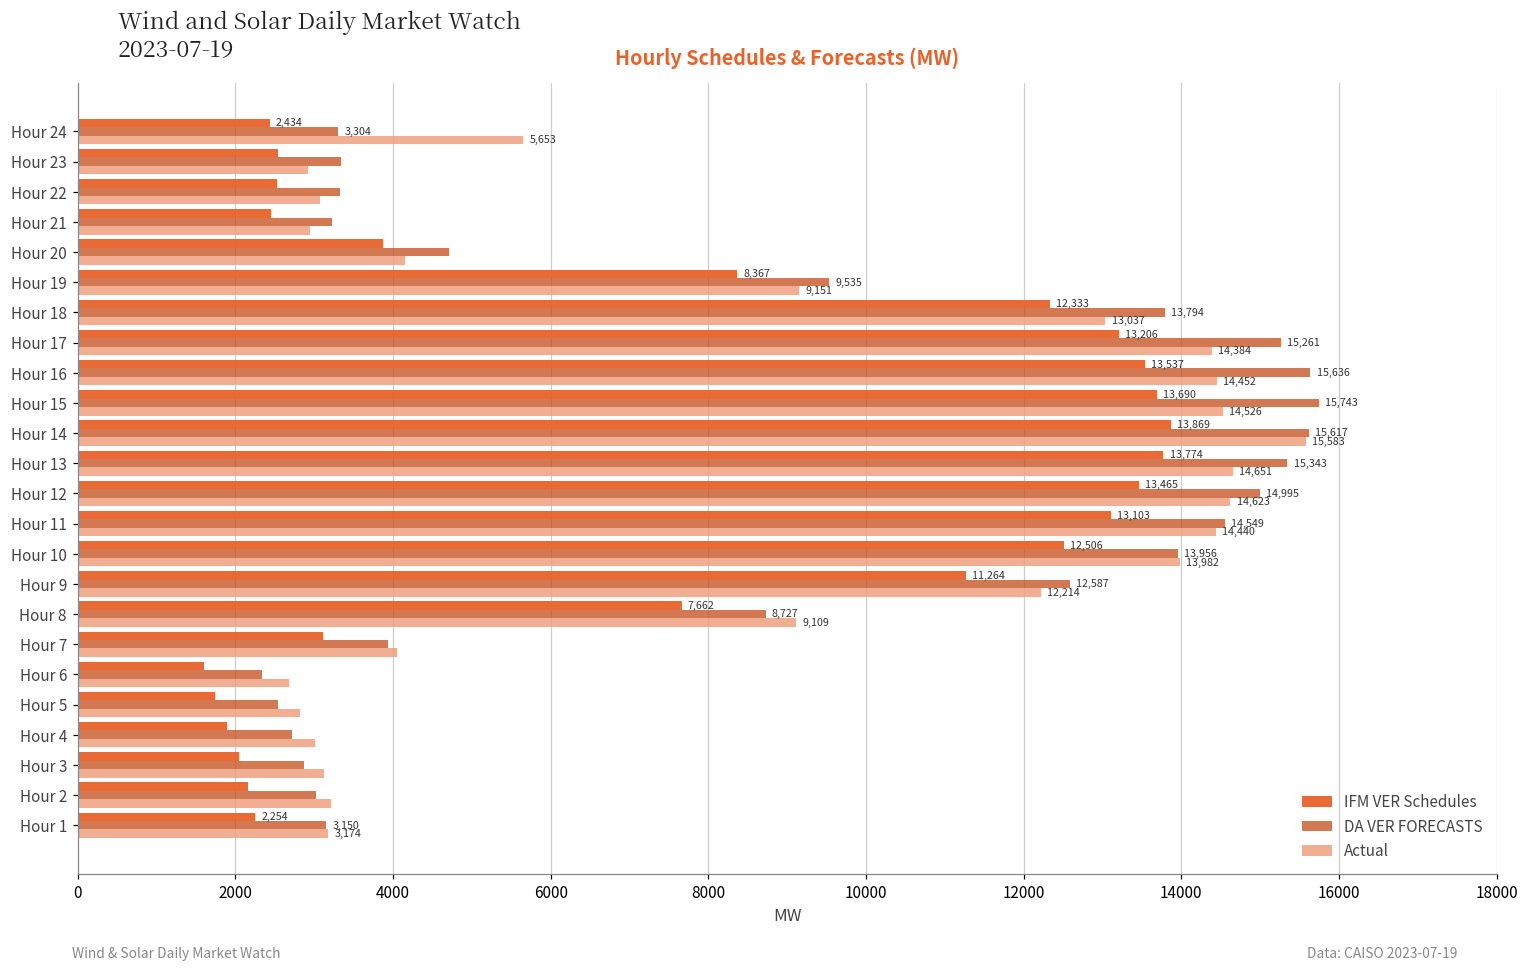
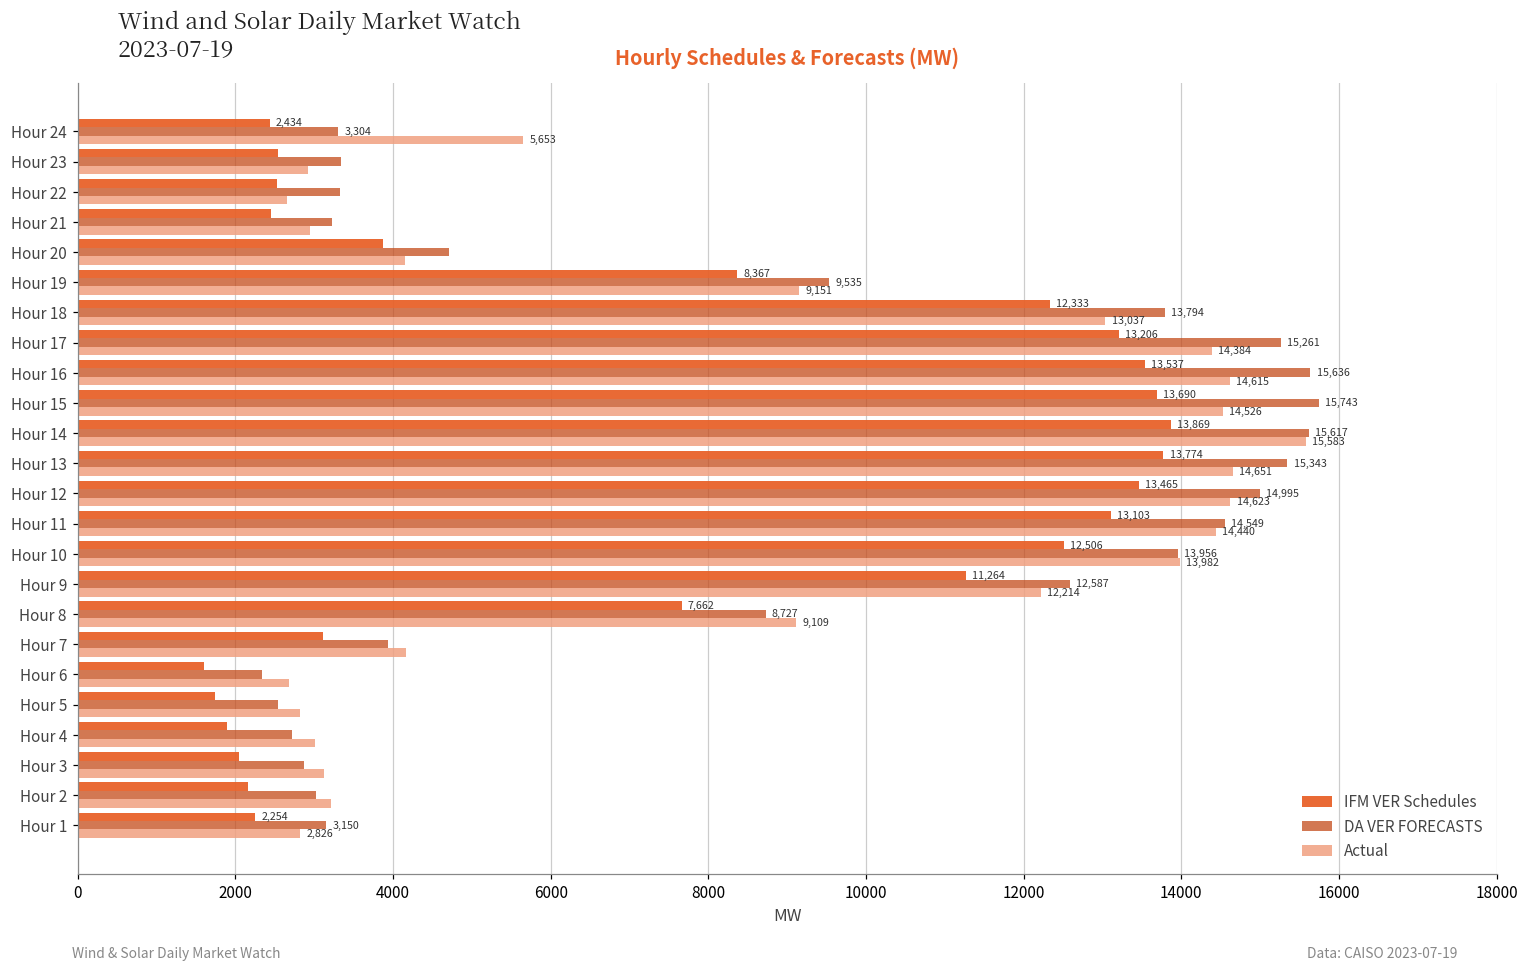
Actual, Hour 22: 3100 -> 2700
Actual, Hour 16: 14,452 -> 14,615
Actual, Hour 7: 4000 -> 4200
Actual, Hour 1: 3,174 -> 2,826
